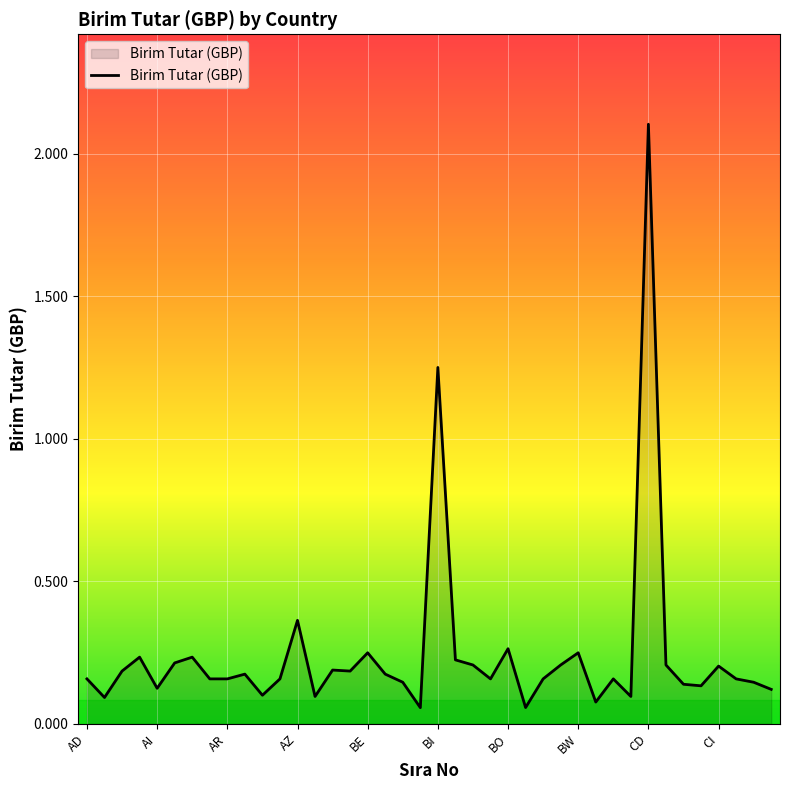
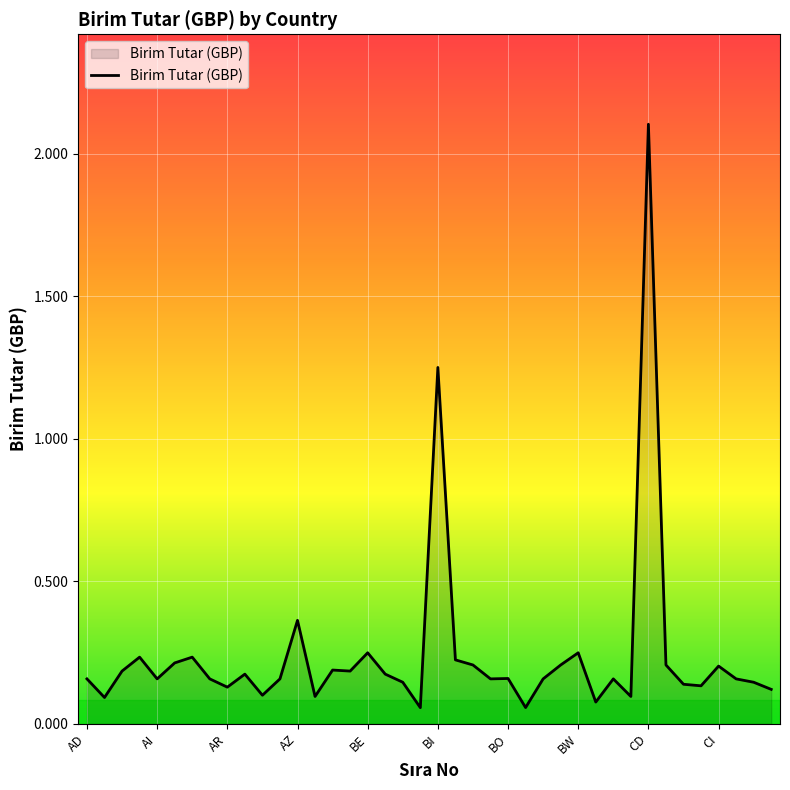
AI: 0.13 -> 0.16
AR: 0.16 -> 0.13
BO: 0.26 -> 0.16
